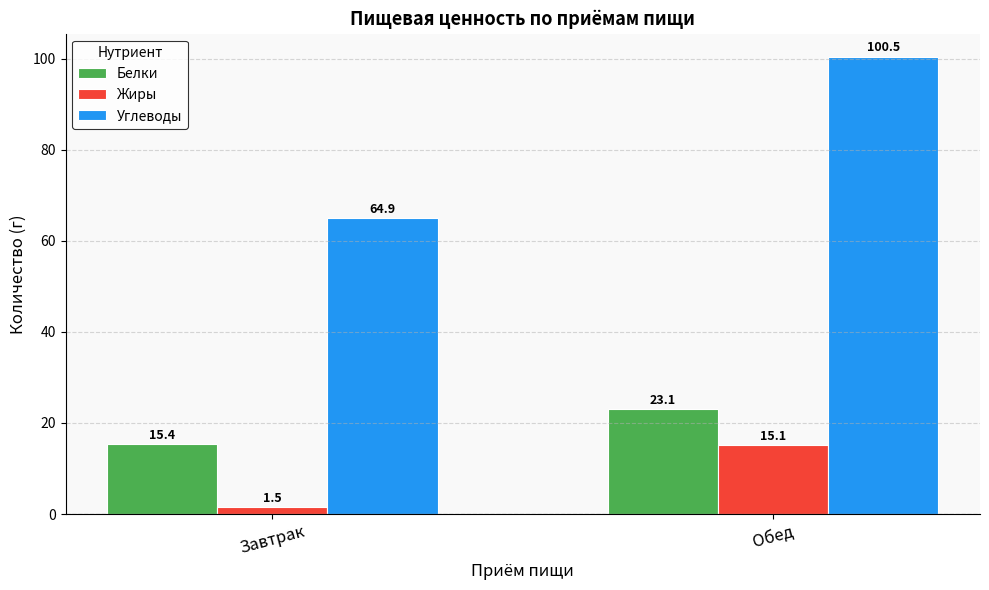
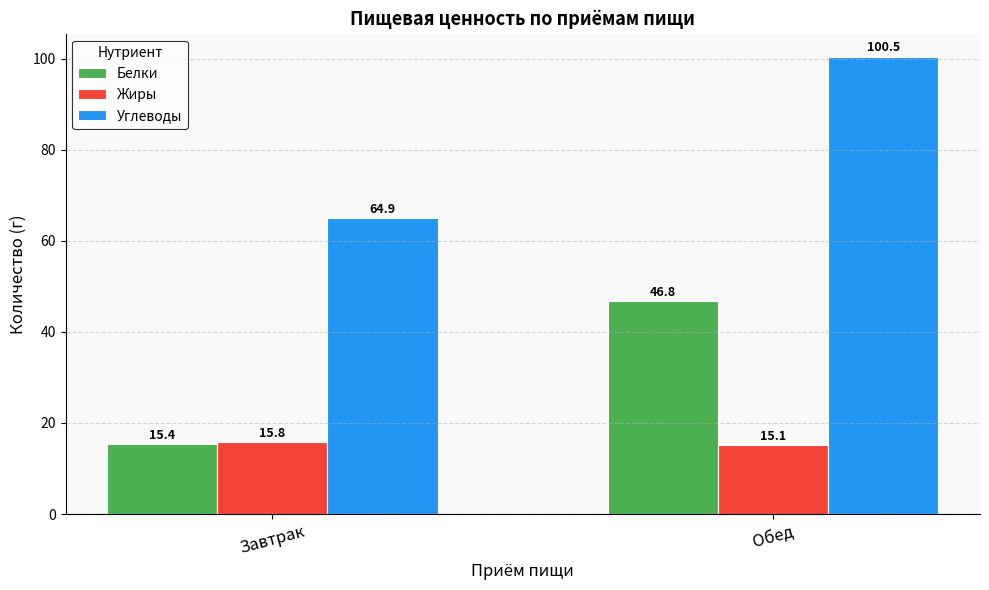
Жиры, Завтрак: 1.5 -> 15.8
Белки, Обед: 23.1 -> 46.8
